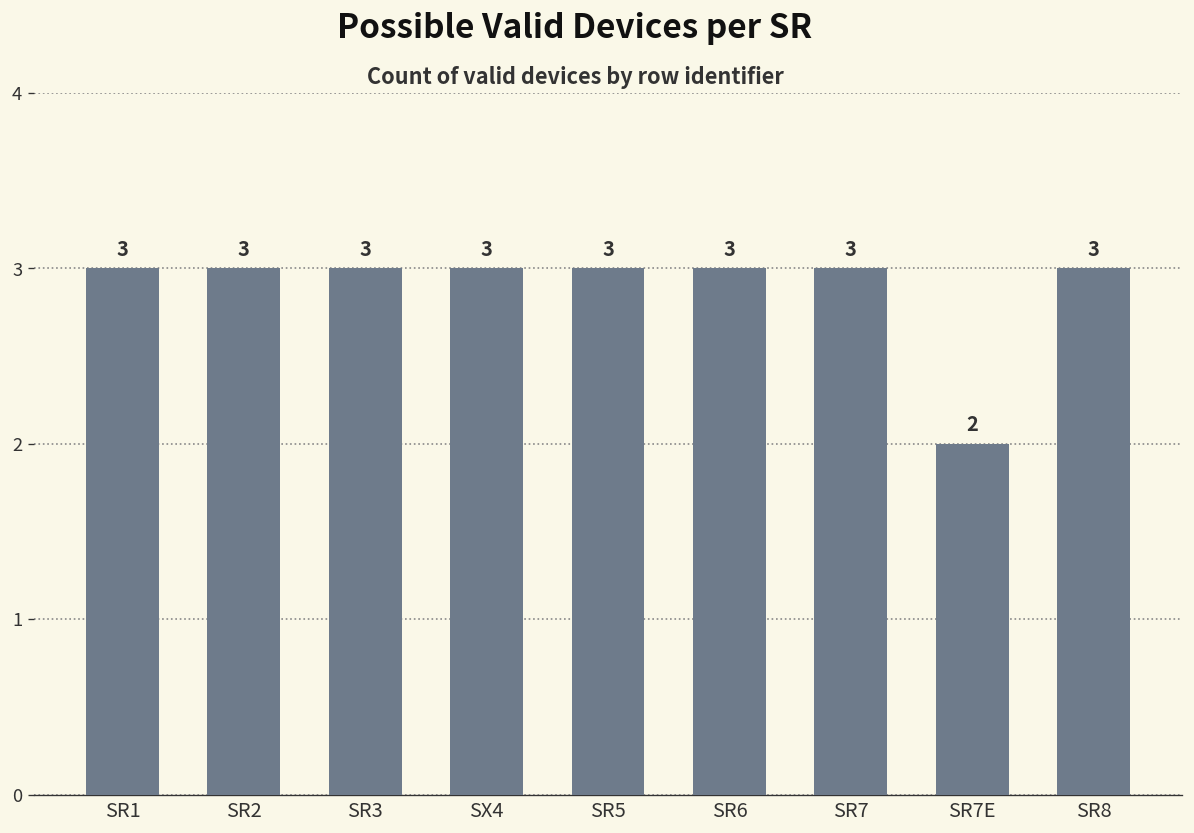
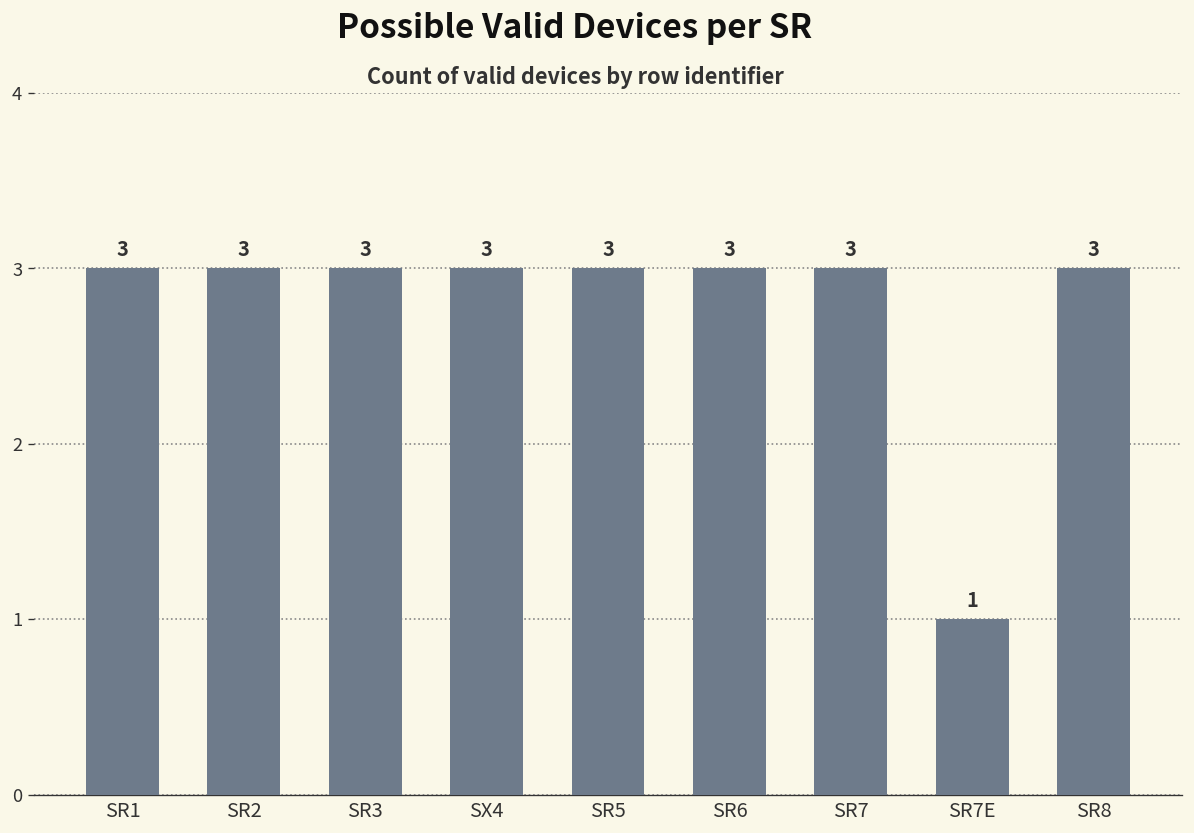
SR7E: 2 -> 1
